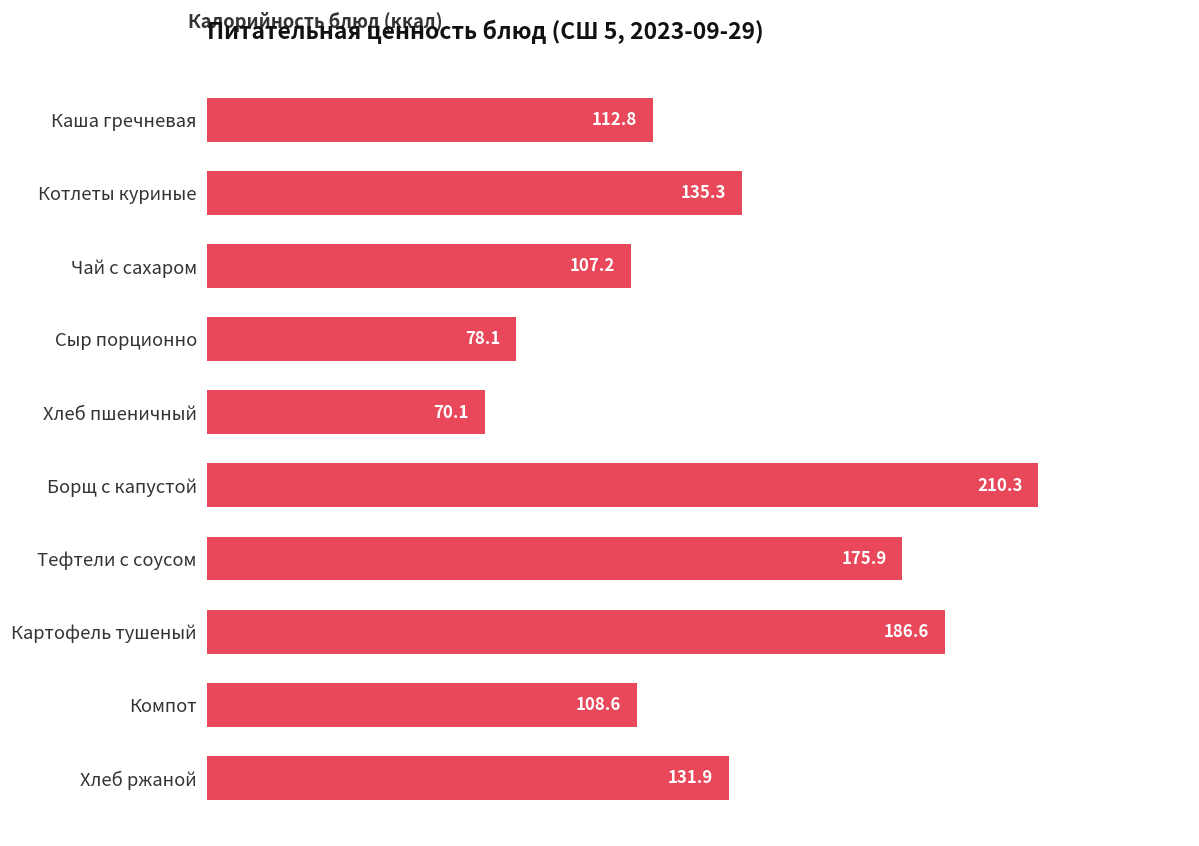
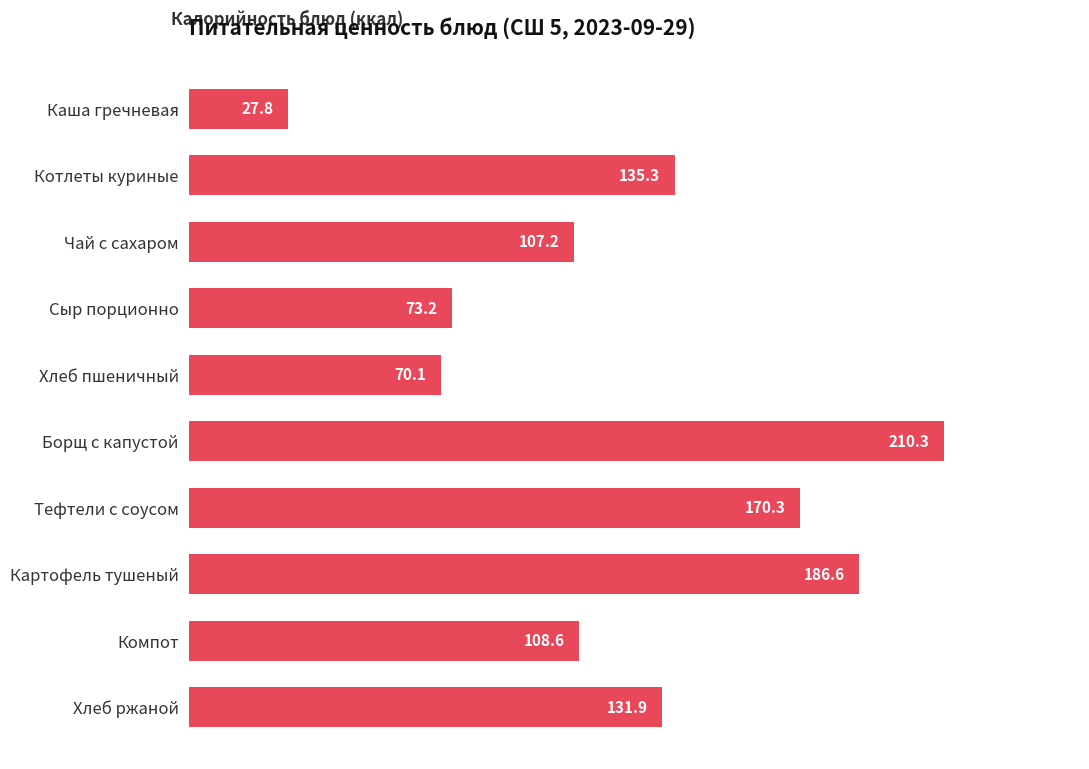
Каша гречневая: 112.8 -> 27.8
Сыр порционно: 78.1 -> 73.2
Тефтели с соусом: 175.9 -> 170.3
